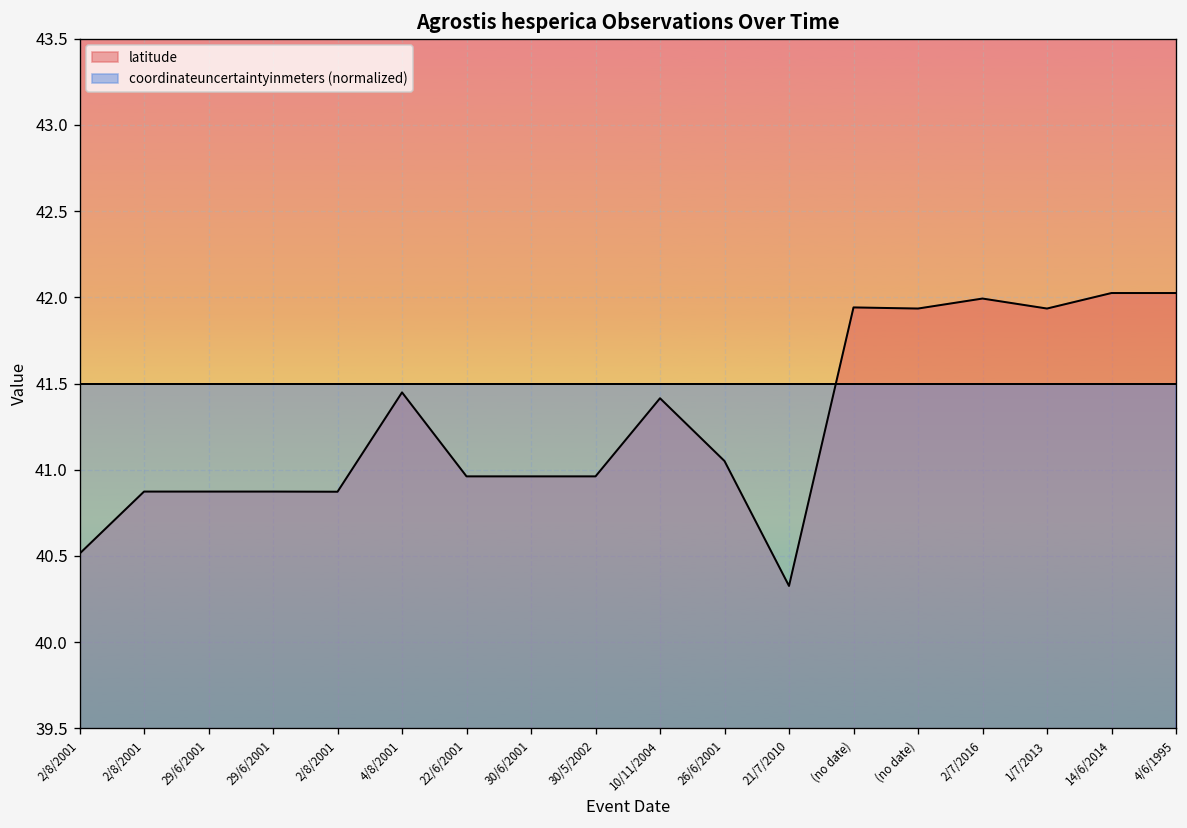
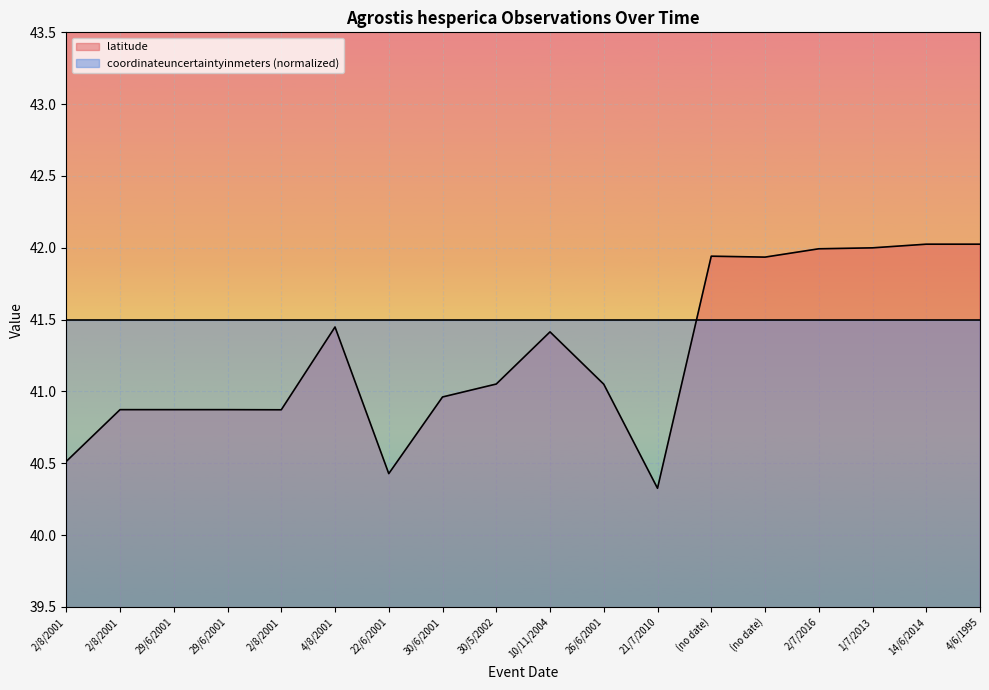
latitude, 22/6/2001: 40.96 -> 40.43
latitude, 30/5/2002: 40.96 -> 41.05
latitude, 1/7/2013: 41.94 -> 42.00
